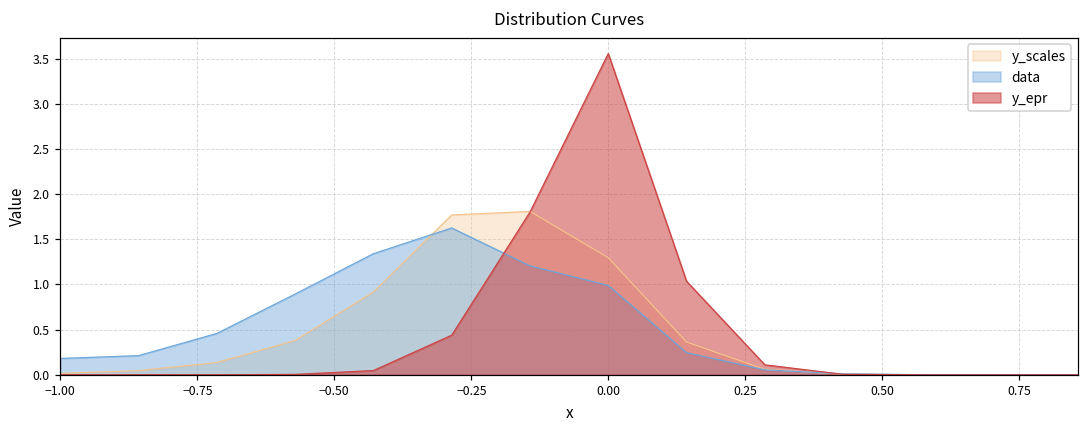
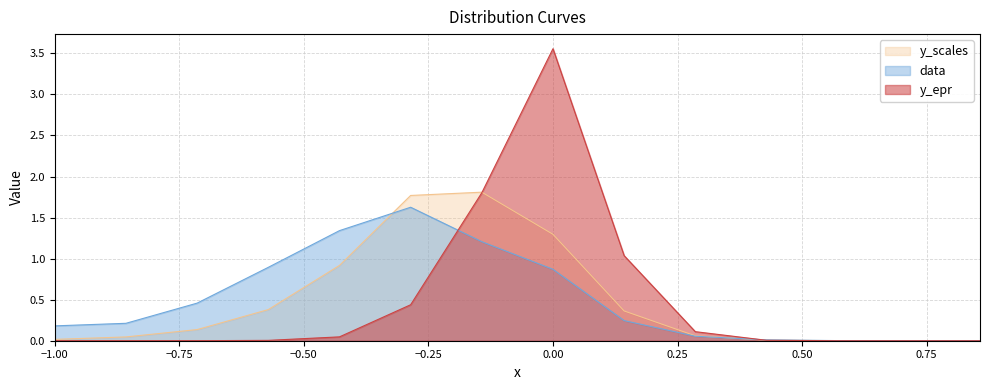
data, 0.00: 1.0 -> 0.9
